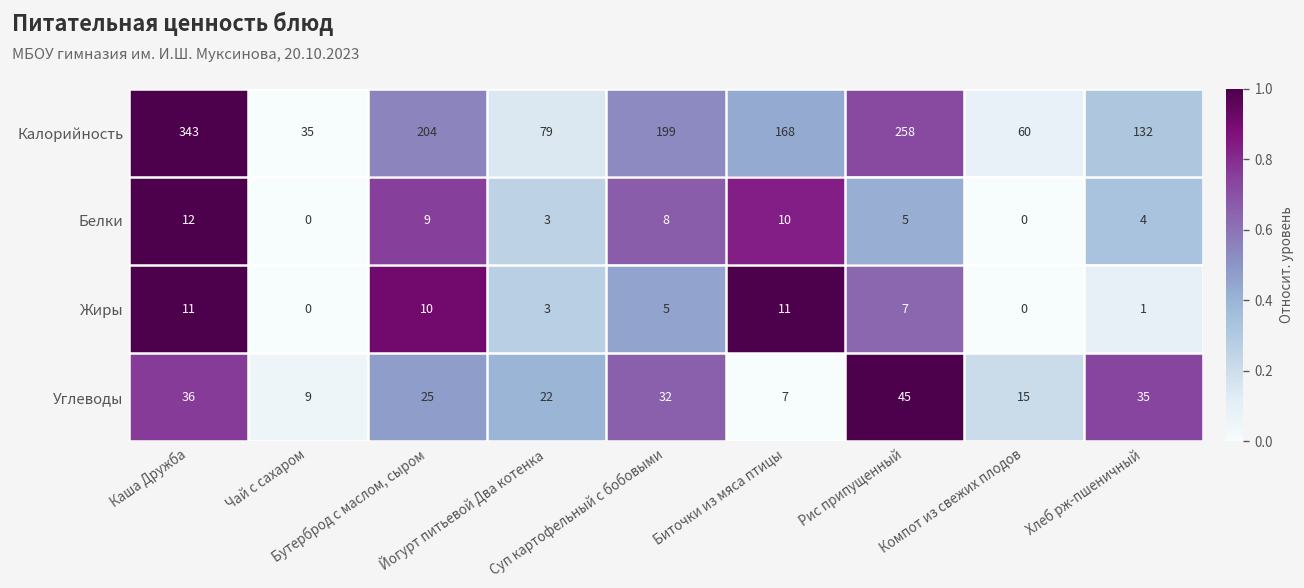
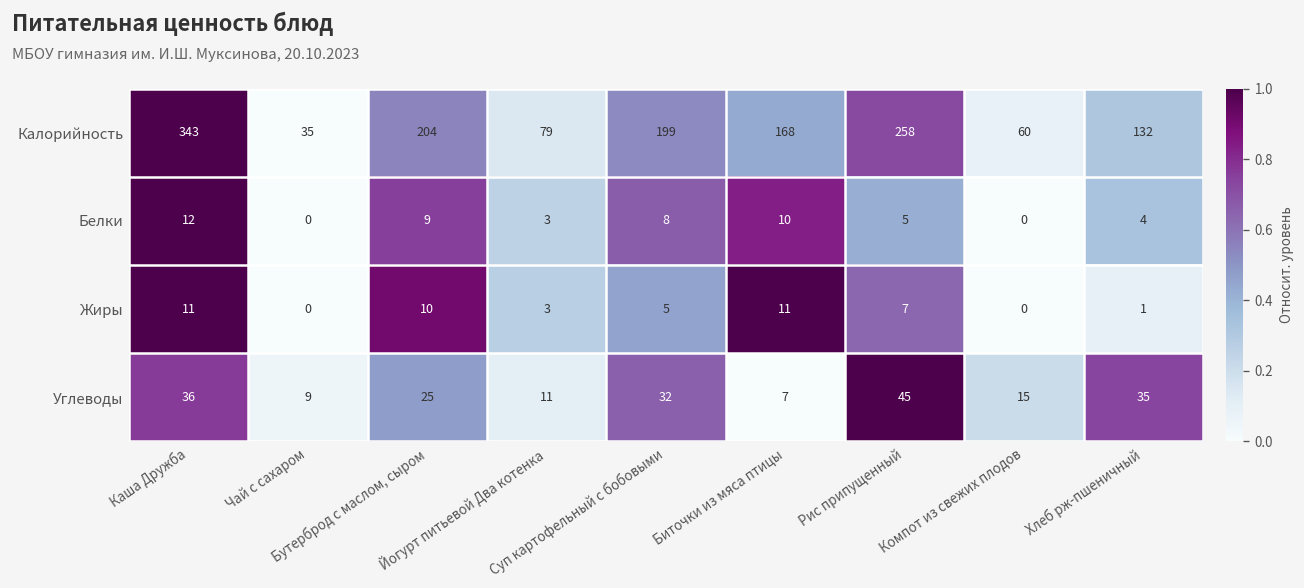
Углеводы, Йогурт питьевой Два котенка: 22 -> 11
